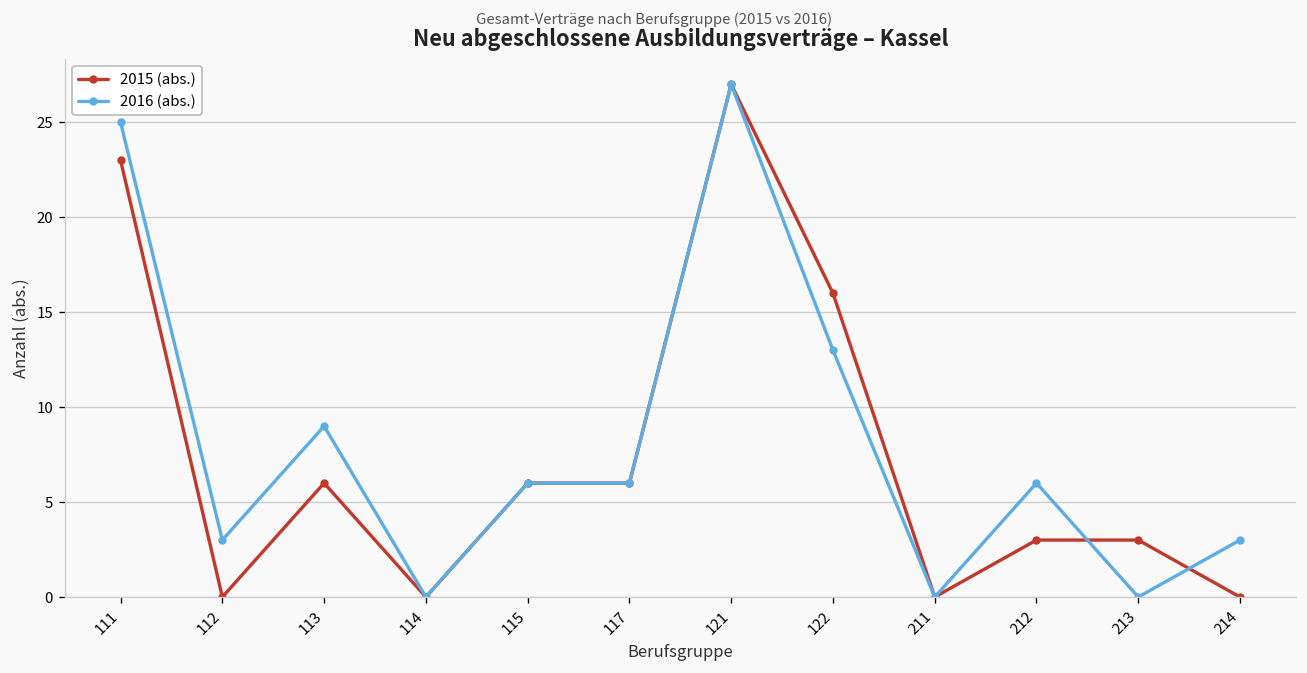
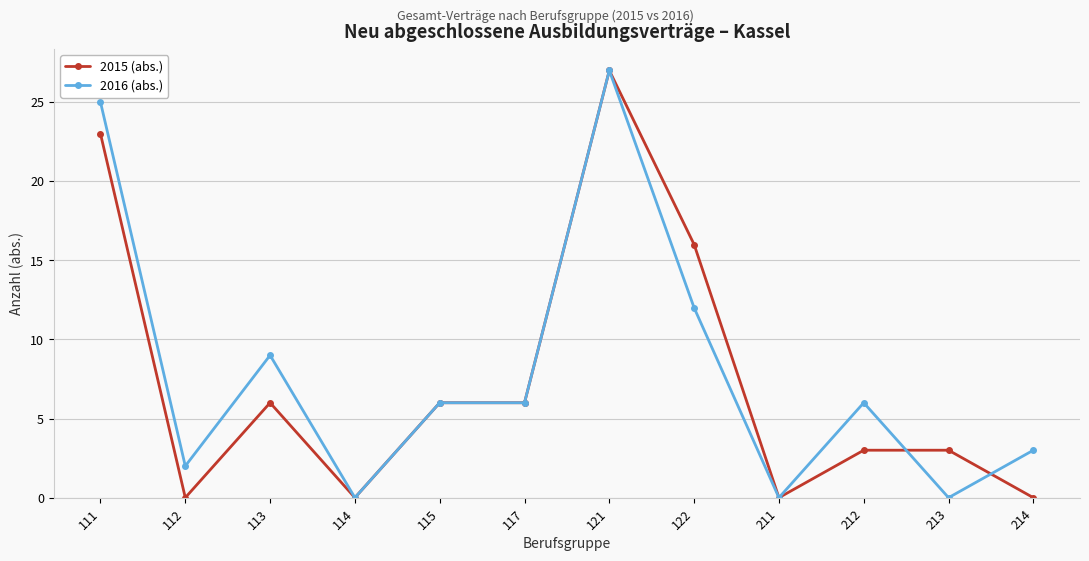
2016 (abs.), 112: 3 -> 2
2016 (abs.), 122: 13 -> 12
